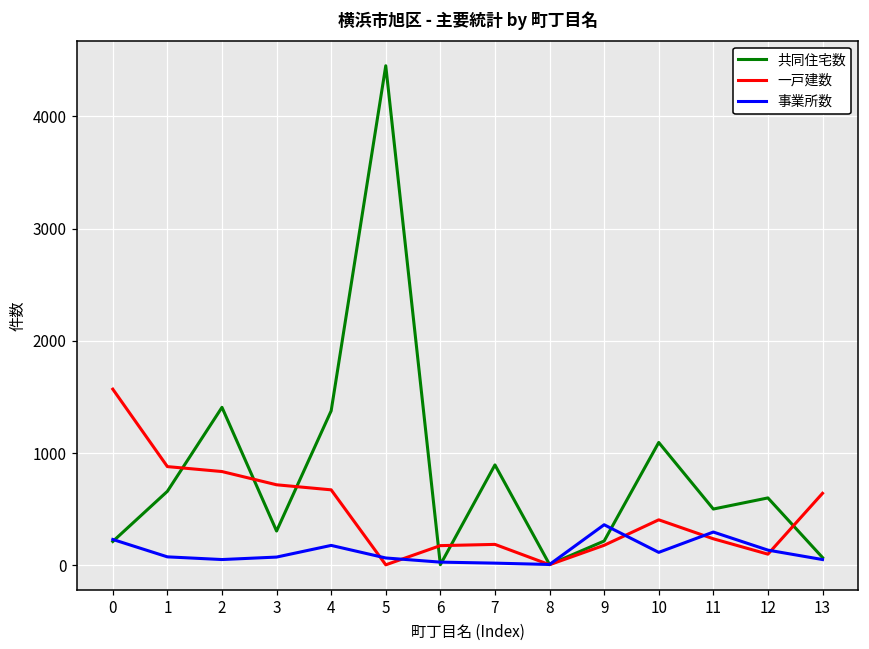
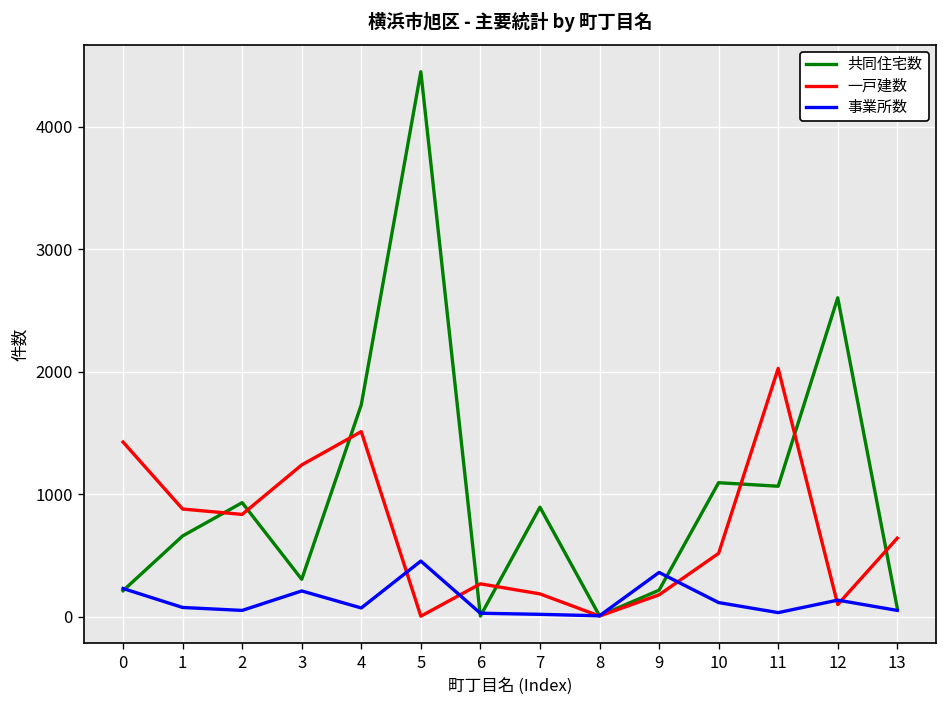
一戸建数, 0: 1570 -> 1430
共同住宅数, 2: 1410 -> 930
一戸建数, 3: 720 -> 1240
事業所数, 3: 70 -> 210
共同住宅数, 4: 1380 -> 1730
一戸建数, 4: 670 -> 1510
事業所数, 4: 180 -> 70
事業所数, 5: 70 -> 450
一戸建数, 6: 180 -> 270
一戸建数, 10: 410 -> 520
共同住宅数, 11: 500 -> 1070
一戸建数, 11: 240 -> 2030
事業所数, 11: 300 -> 30
共同住宅数, 12: 600 -> 2600
